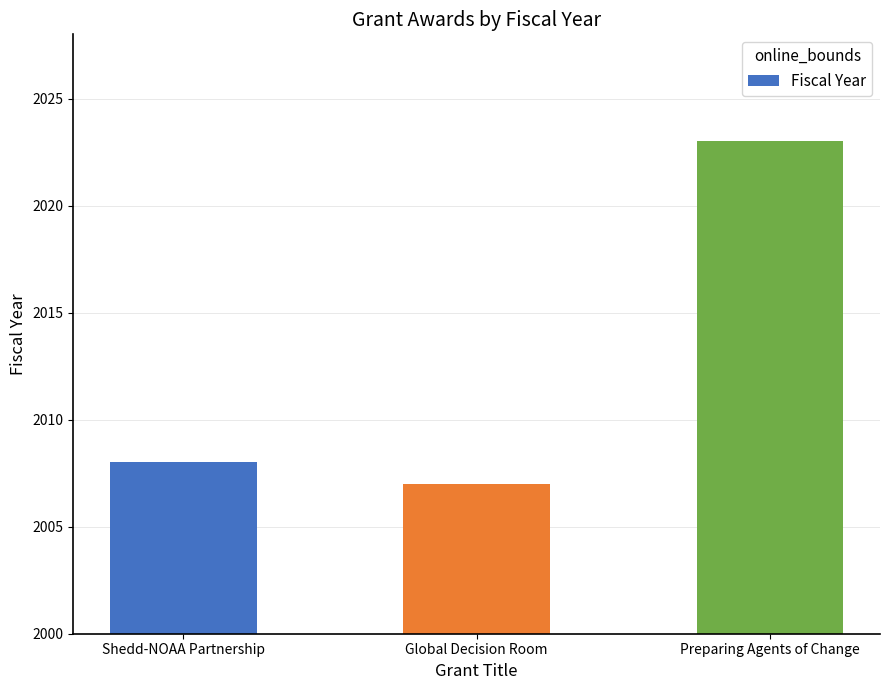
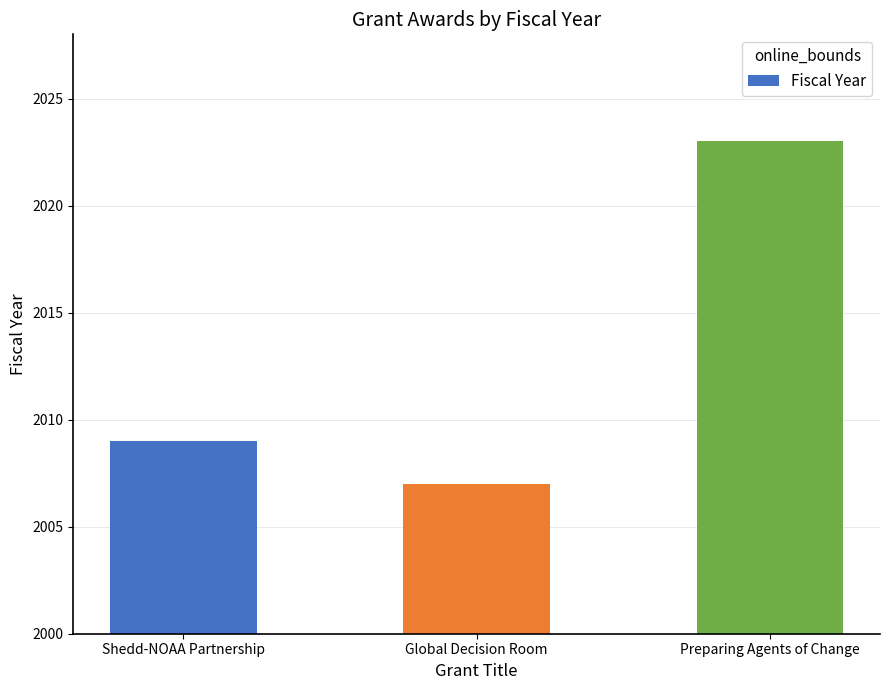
Shedd-NOAA Partnership: 2008 -> 2009
